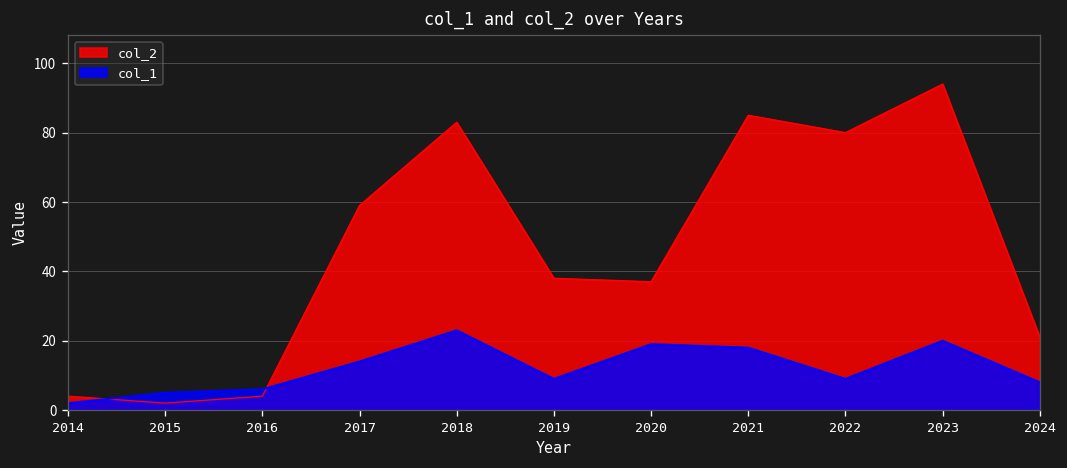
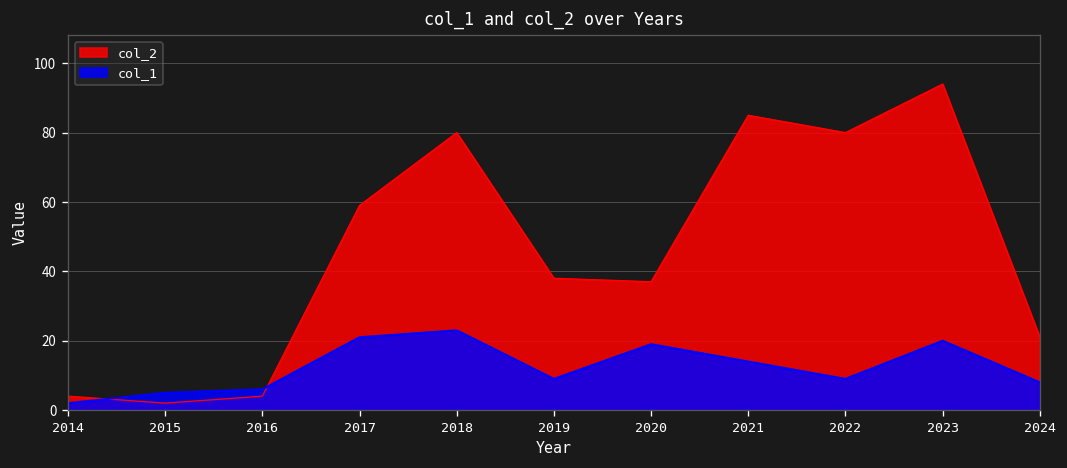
col_1, 2017: 14 -> 21
col_2, 2018: 83 -> 80
col_1, 2021: 18 -> 14
